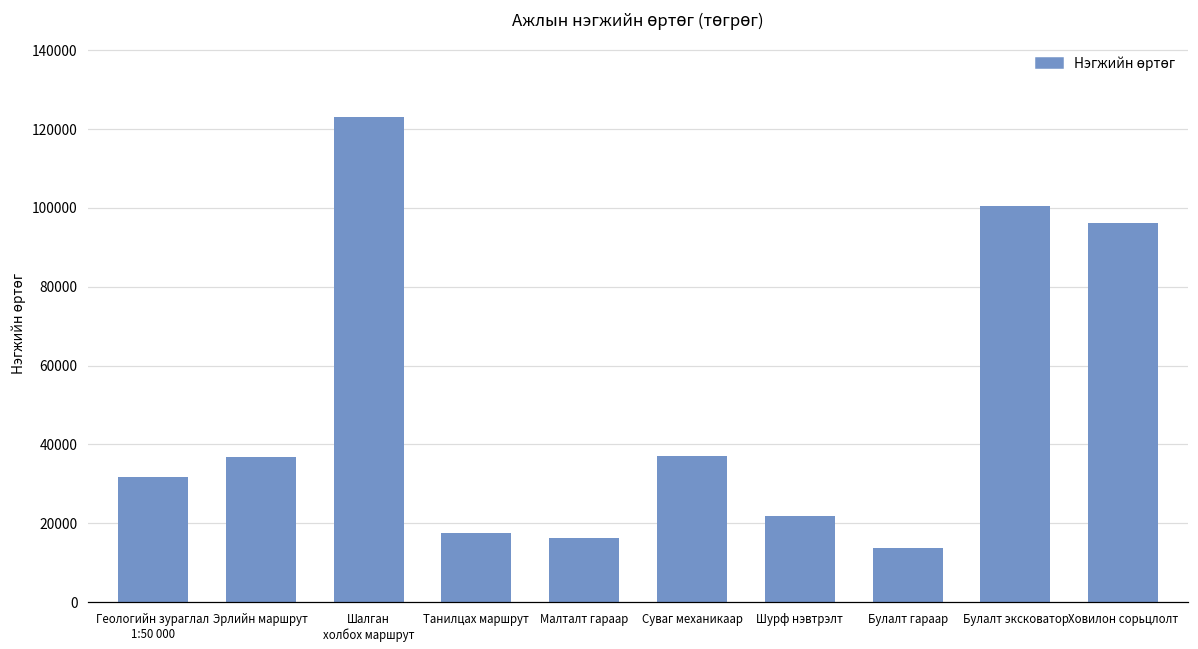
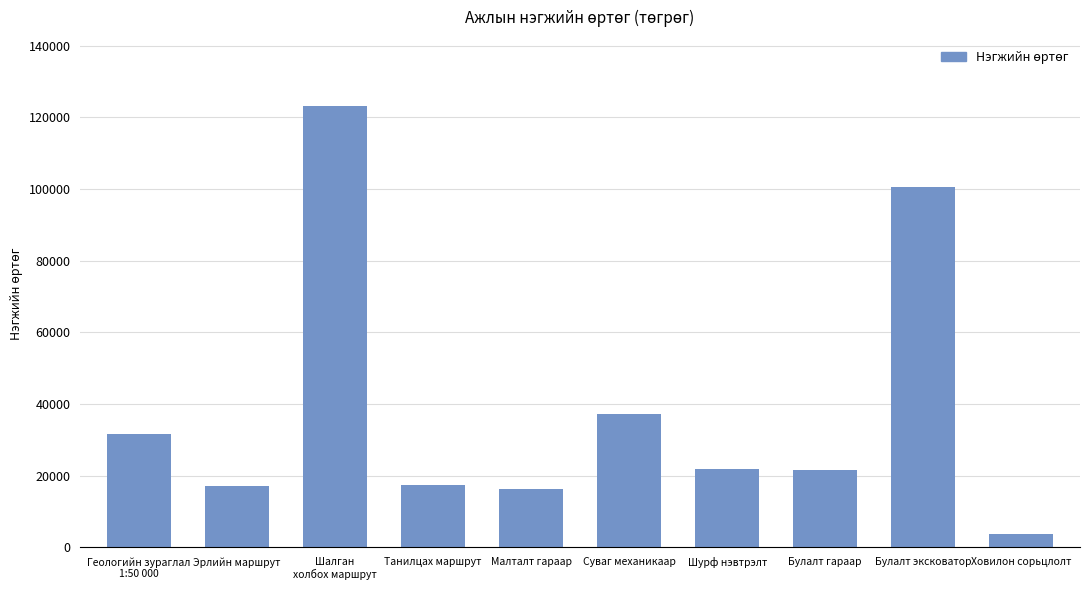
Эрлийн маршрут: 37000 -> 17000
Булалт гараар: 14000 -> 22000
Ховилон сорьцлолт: 96000 -> 4000
